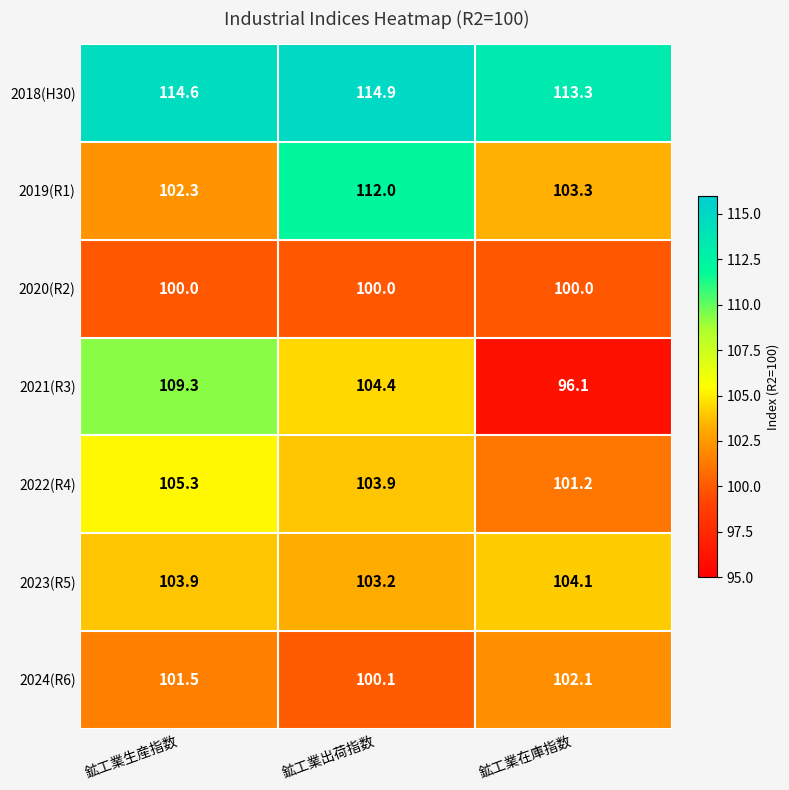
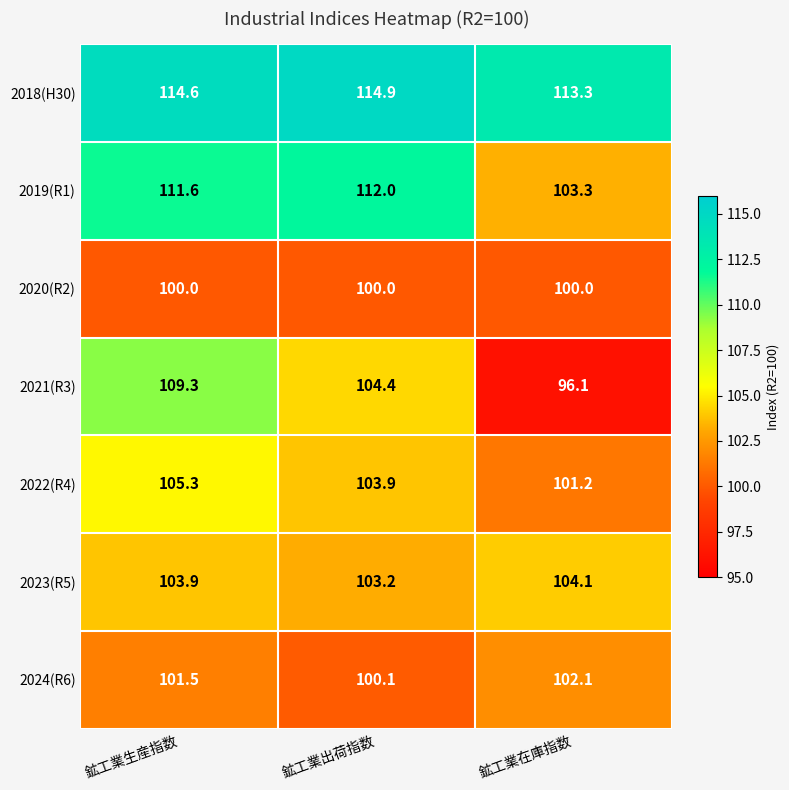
2019(R1), 鉱工業生産指数: 102.3 -> 111.6
